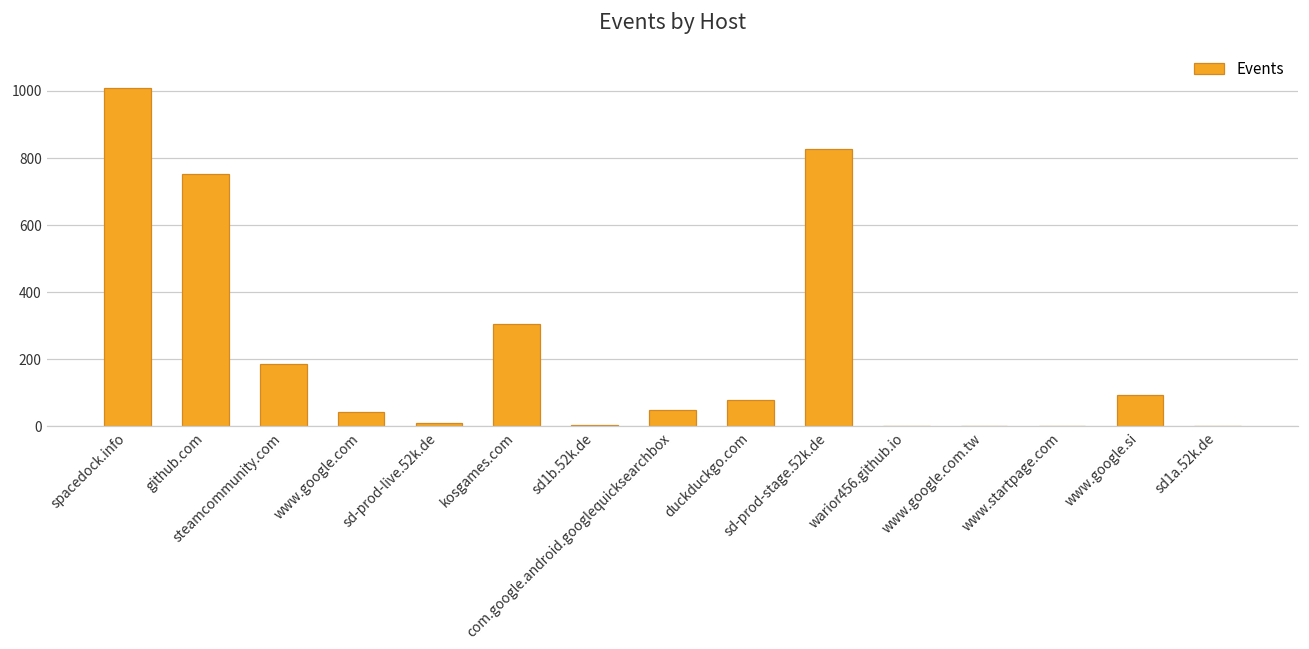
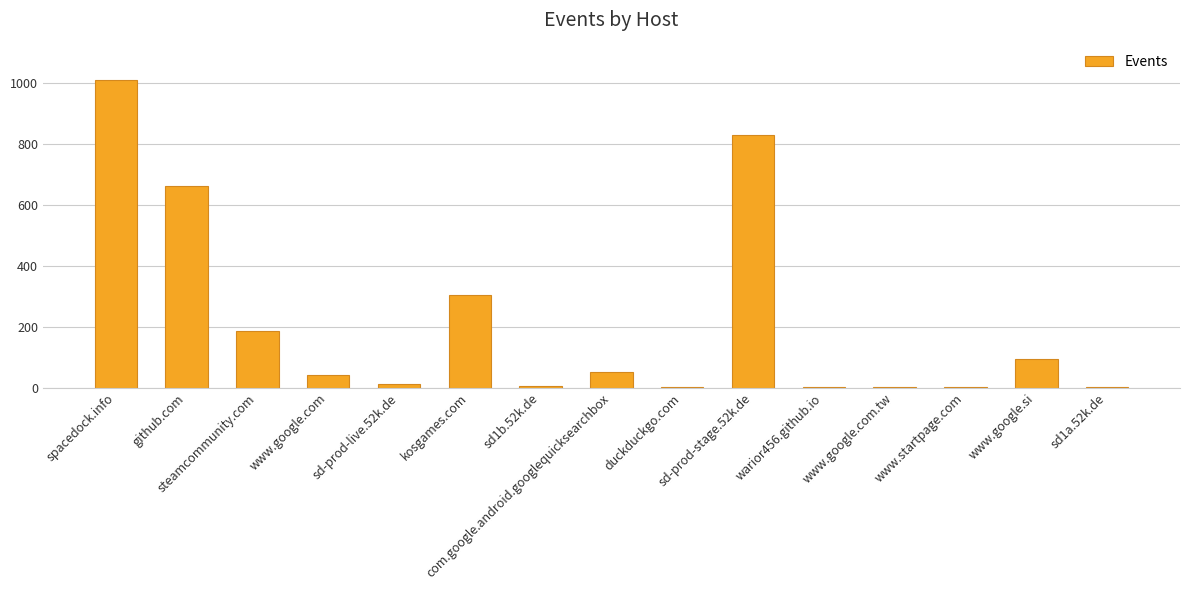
github.com: 750 -> 660
duckduckgo.com: 80 -> 0
